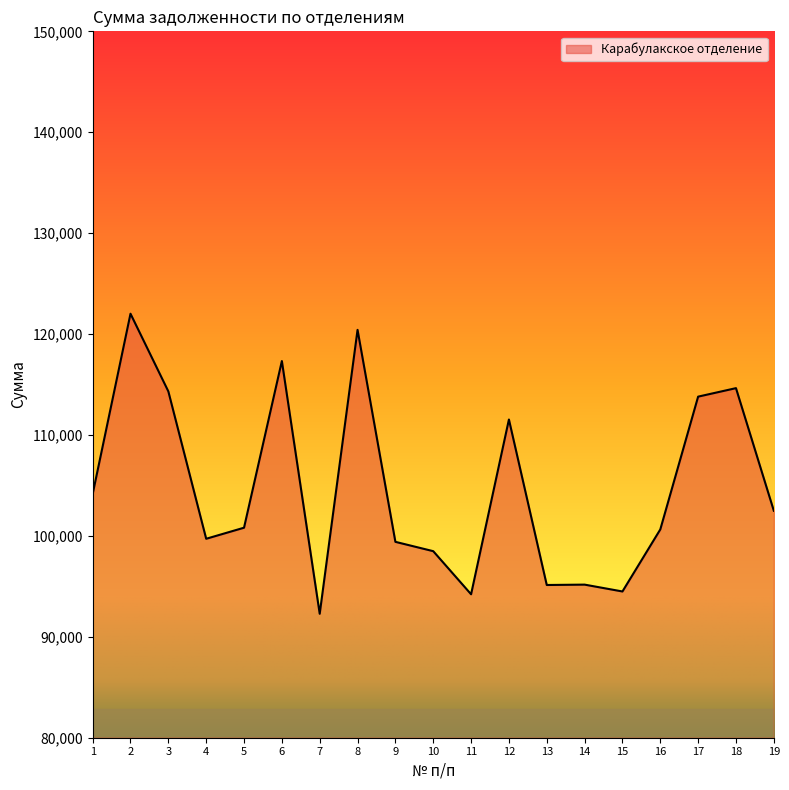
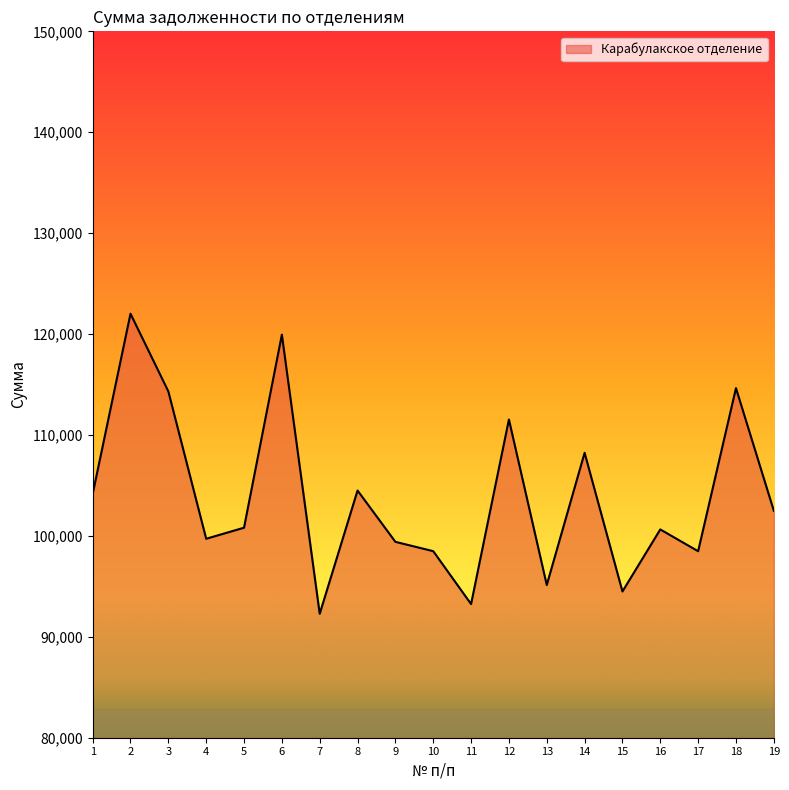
6: 117,300 -> 119,900
8: 120,400 -> 104,500
11: 94,200 -> 93,200
14: 95,200 -> 108,200
17: 113,800 -> 98,500
